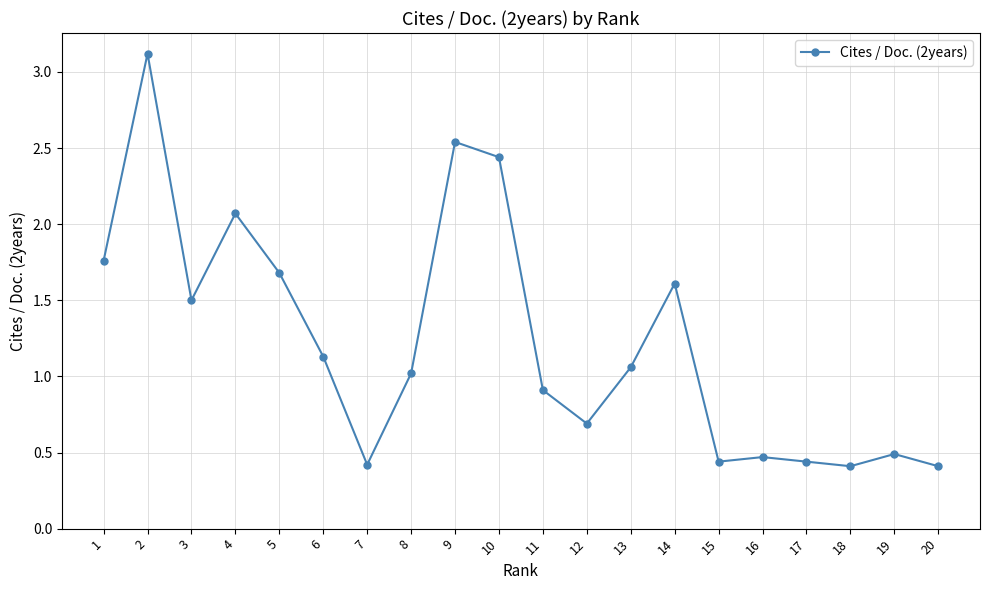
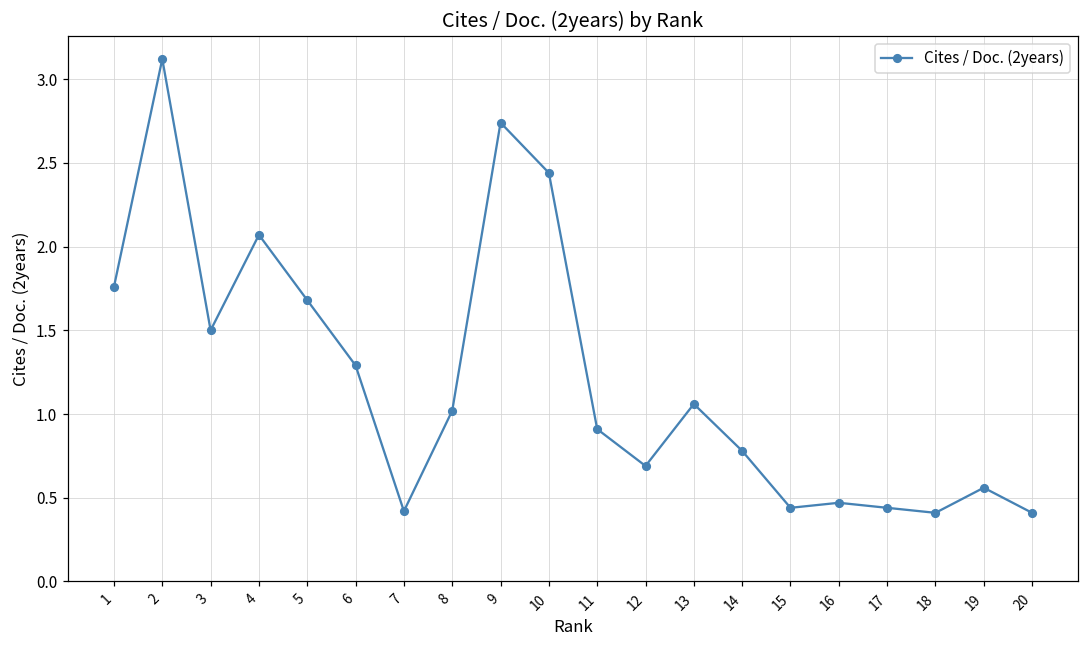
6: 1.13 -> 1.29
9: 2.54 -> 2.74
14: 1.61 -> 0.78
19: 0.49 -> 0.56
